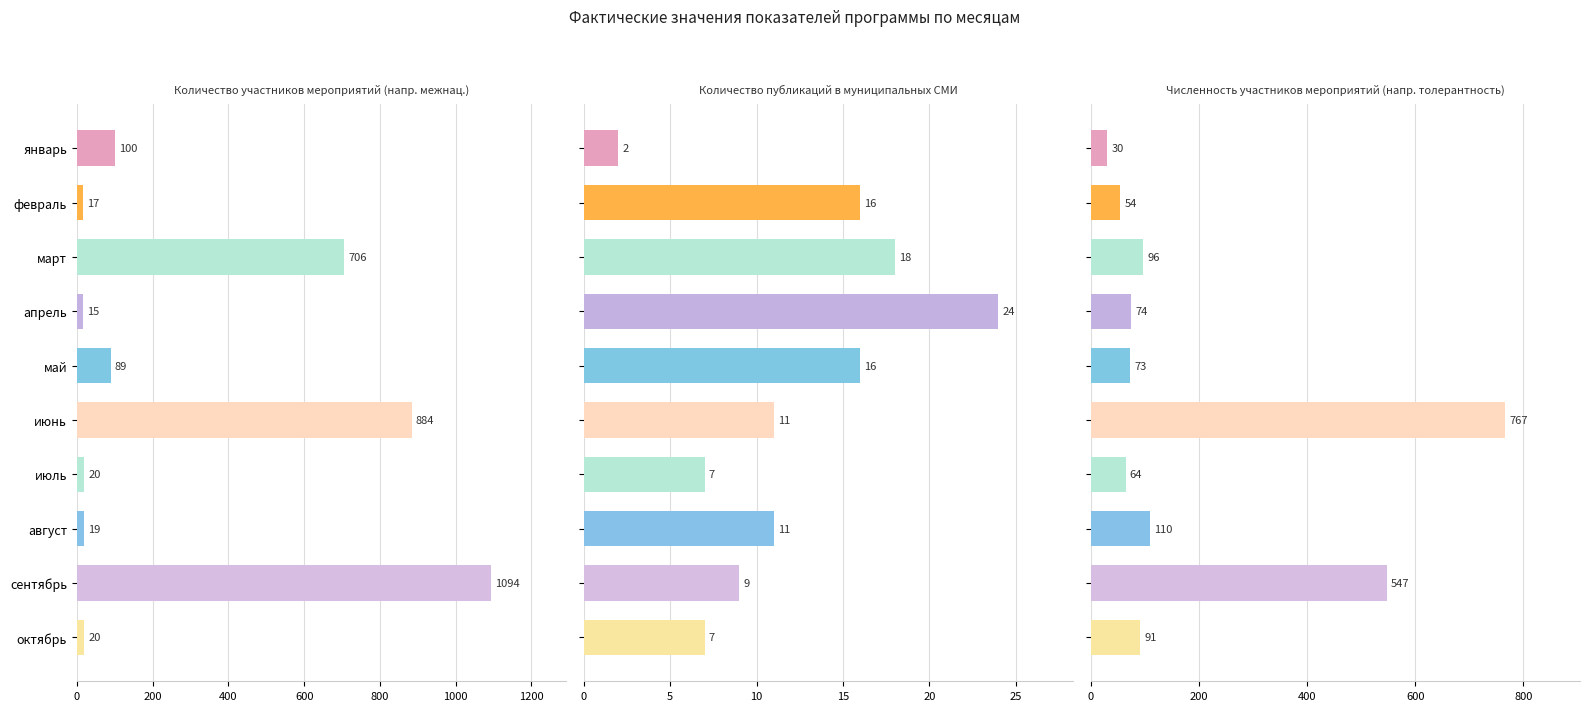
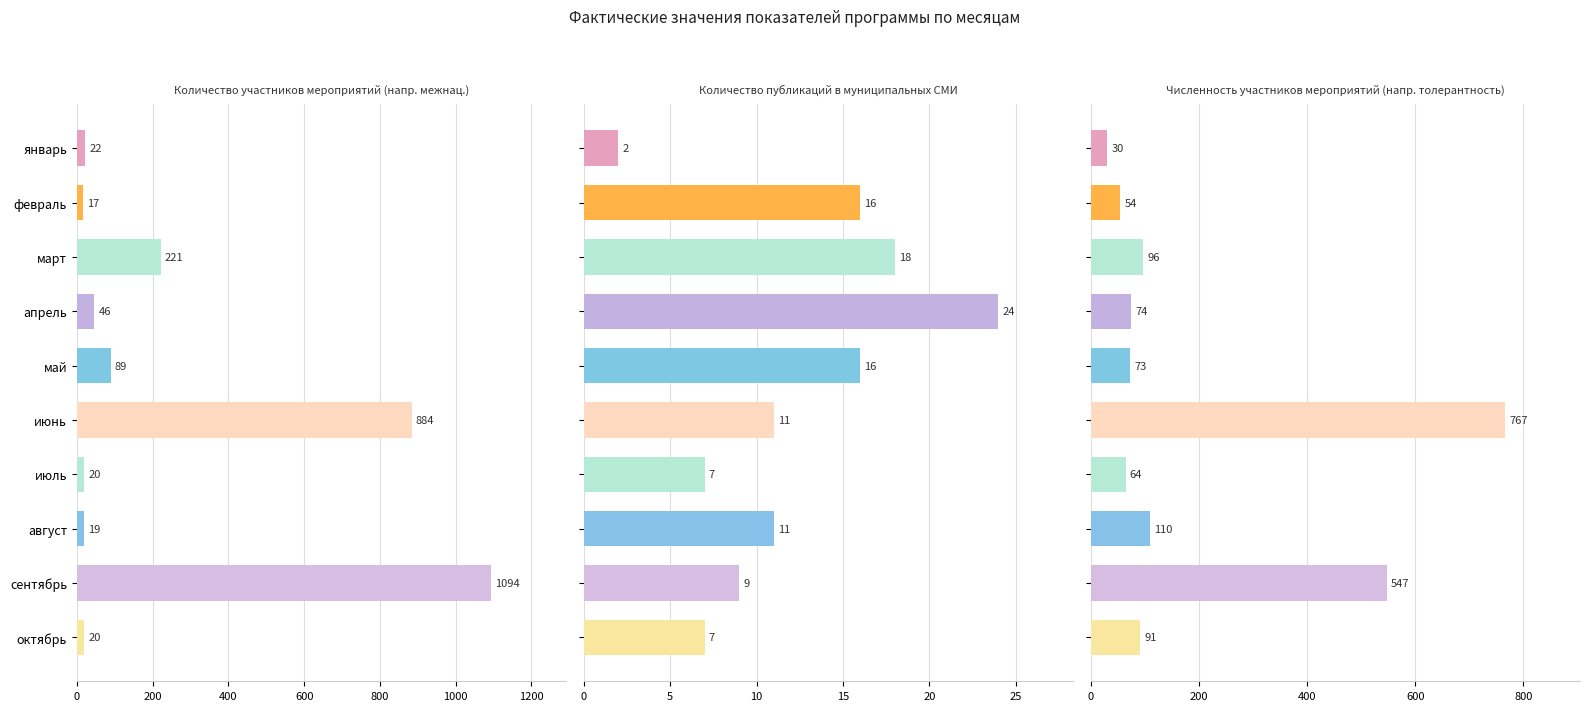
Количество участников мероприятий (напр. межнац.), январь: 100 -> 22
Количество участников мероприятий (напр. межнац.), март: 706 -> 221
Количество участников мероприятий (напр. межнац.), апрель: 15 -> 46
